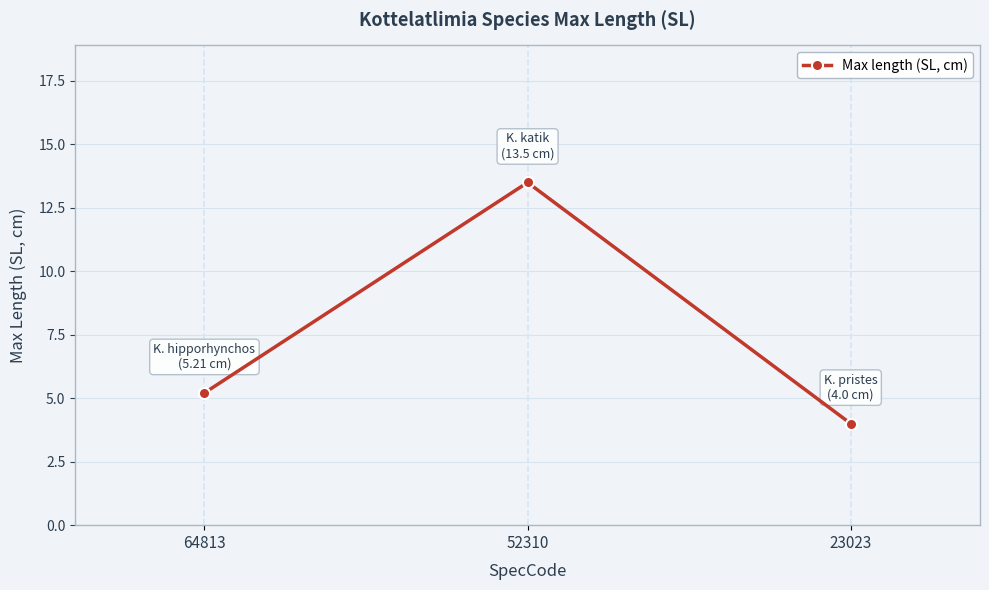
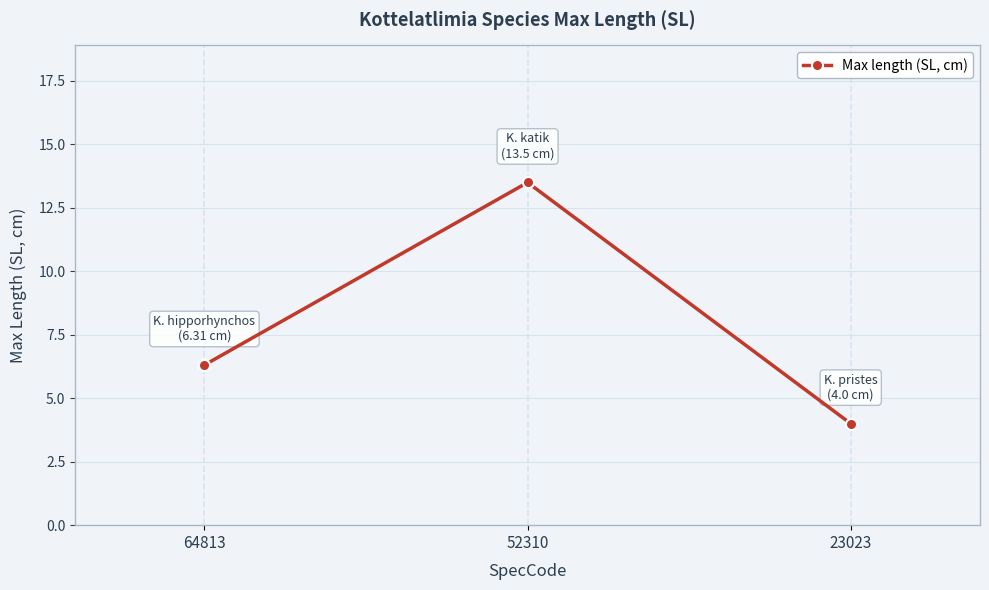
64813: (5.21 cm) -> (6.31 cm)
